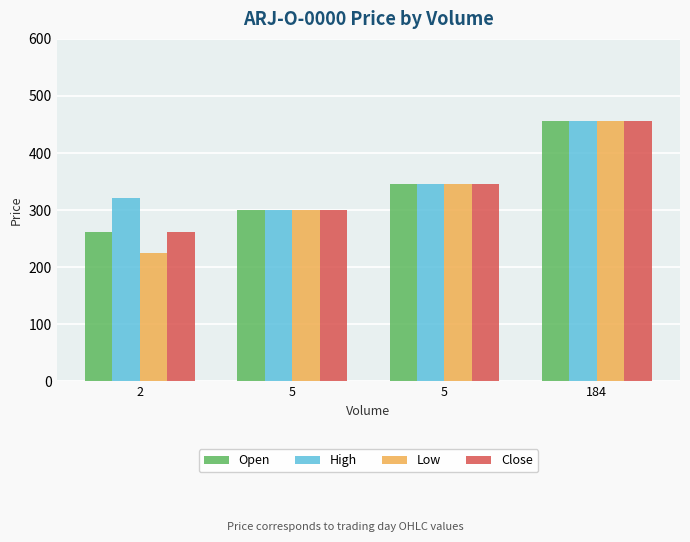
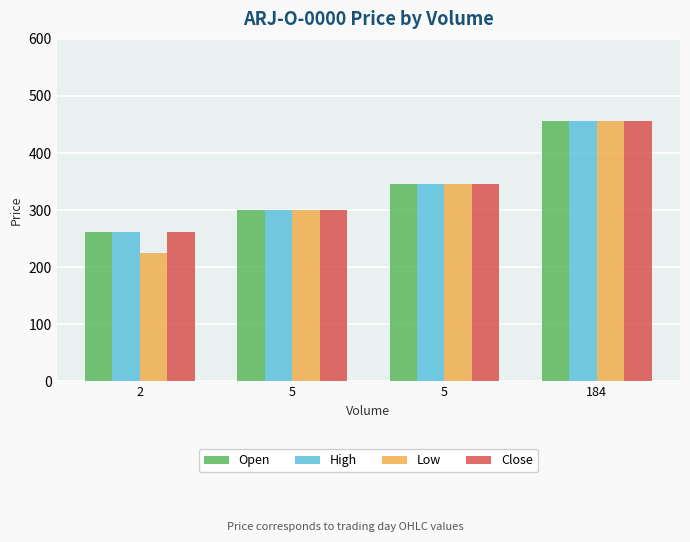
High, 2: 320 -> 260
